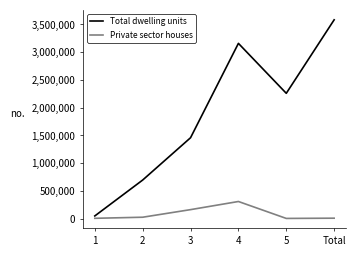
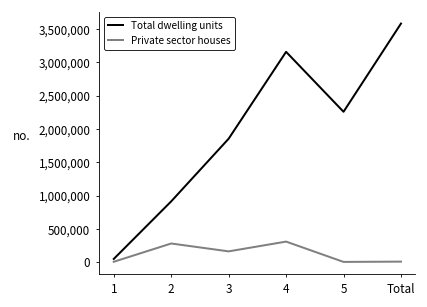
Total dwelling units, 2: 700,000 -> 900,000
Private sector houses, 2: 0 -> 300,000
Total dwelling units, 3: 1,500,000 -> 1,900,000
